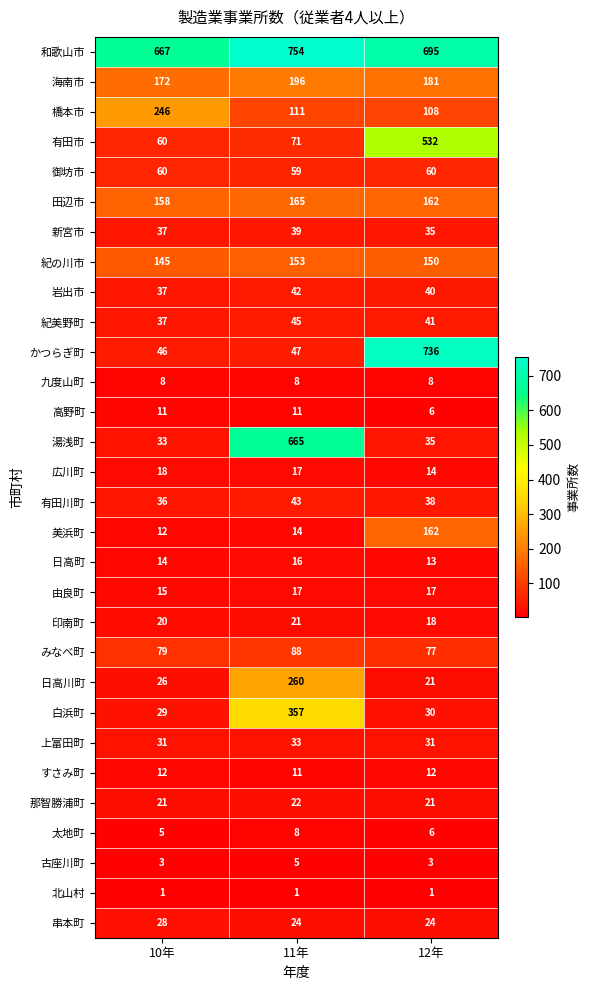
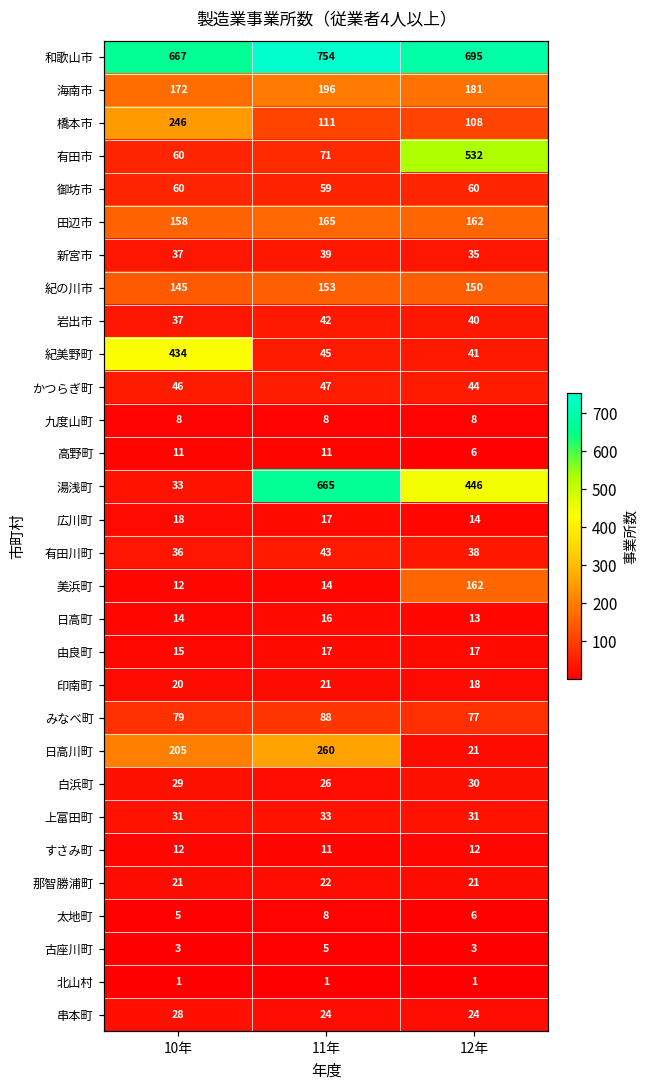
紀美野町, 10年: 37 -> 434
かつらぎ町, 12年: 736 -> 44
湯浅町, 12年: 35 -> 446
日高川町, 10年: 26 -> 205
白浜町, 11年: 357 -> 26
